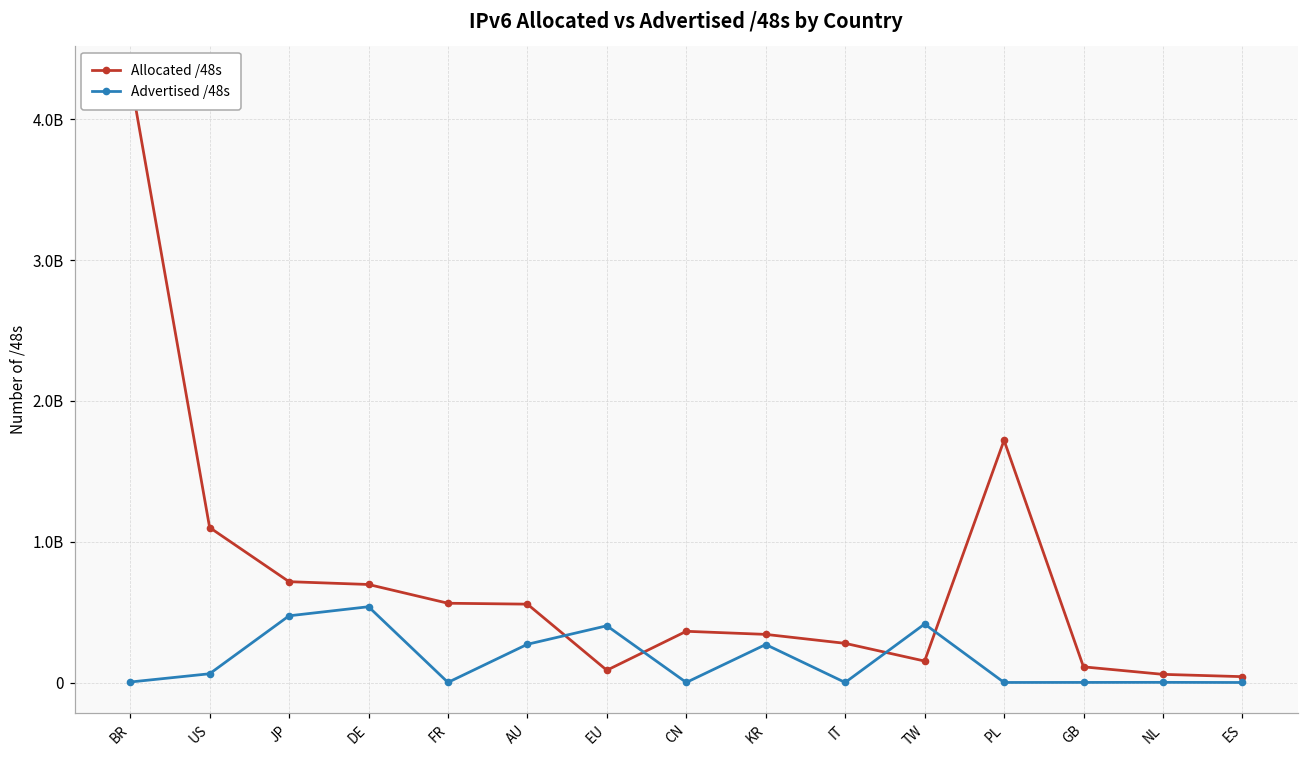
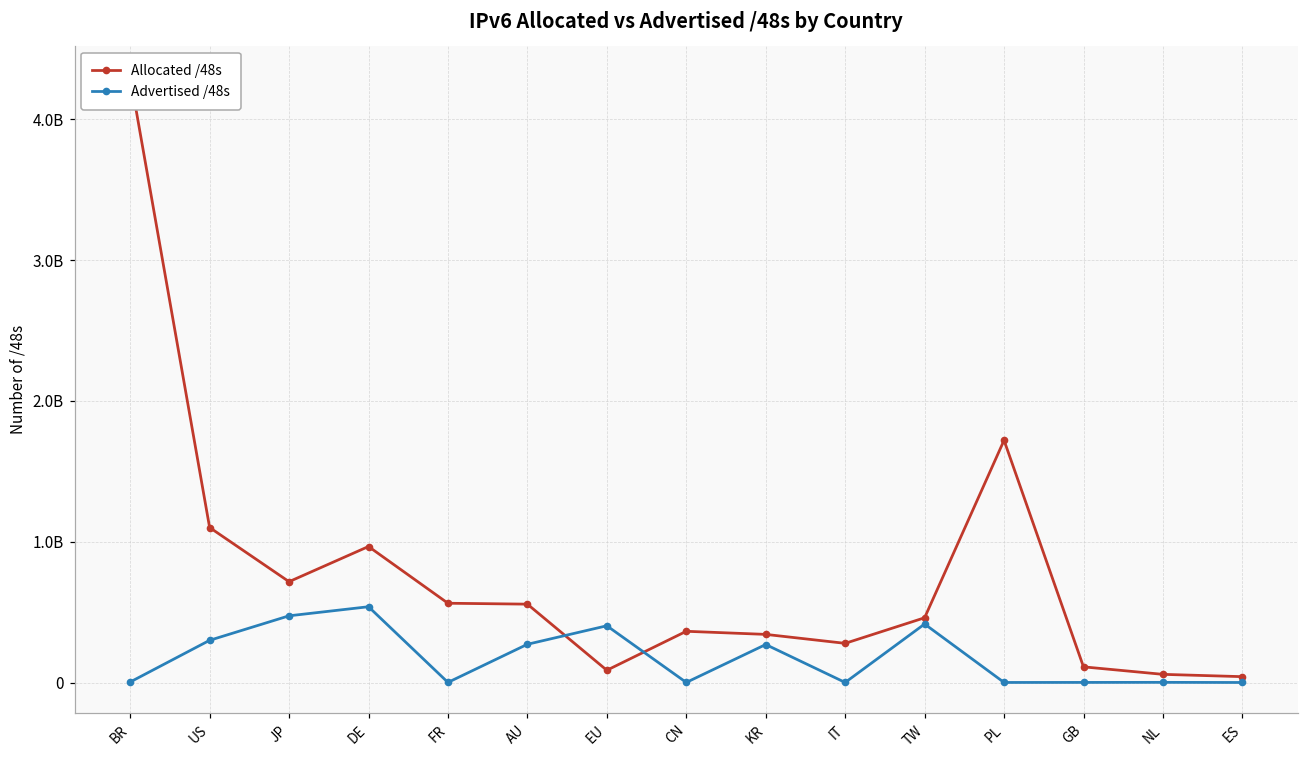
Advertised /48s, US: 60000000 -> 300000000
Allocated /48s, DE: 700000000 -> 970000000
Allocated /48s, TW: 150000000 -> 460000000
